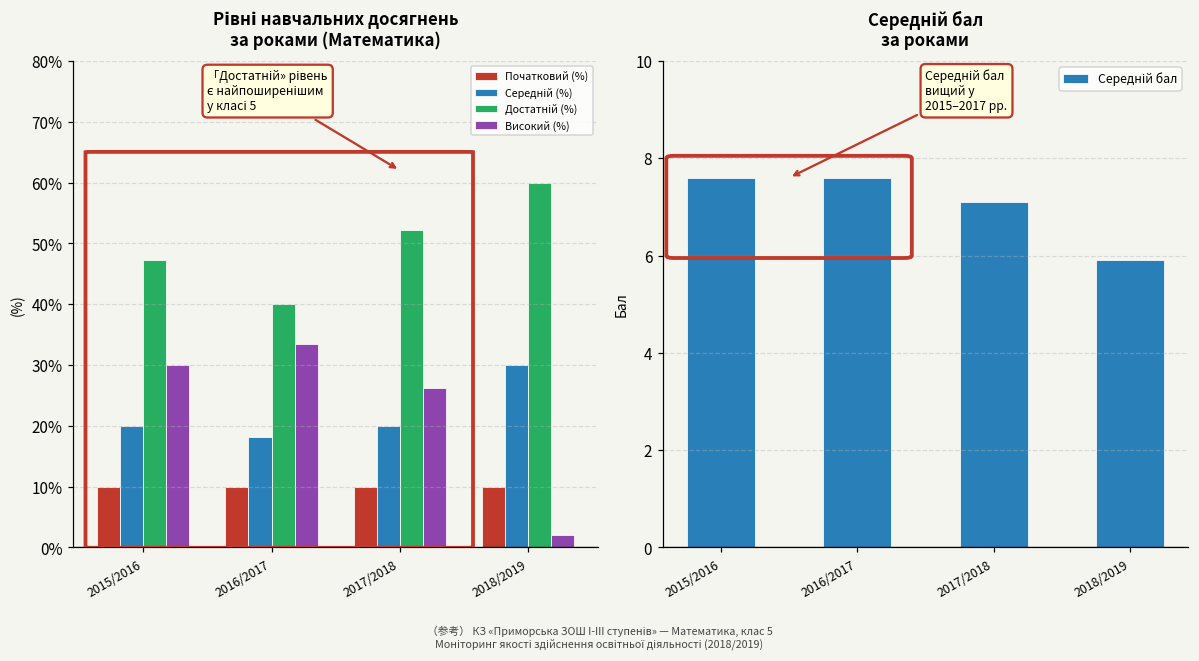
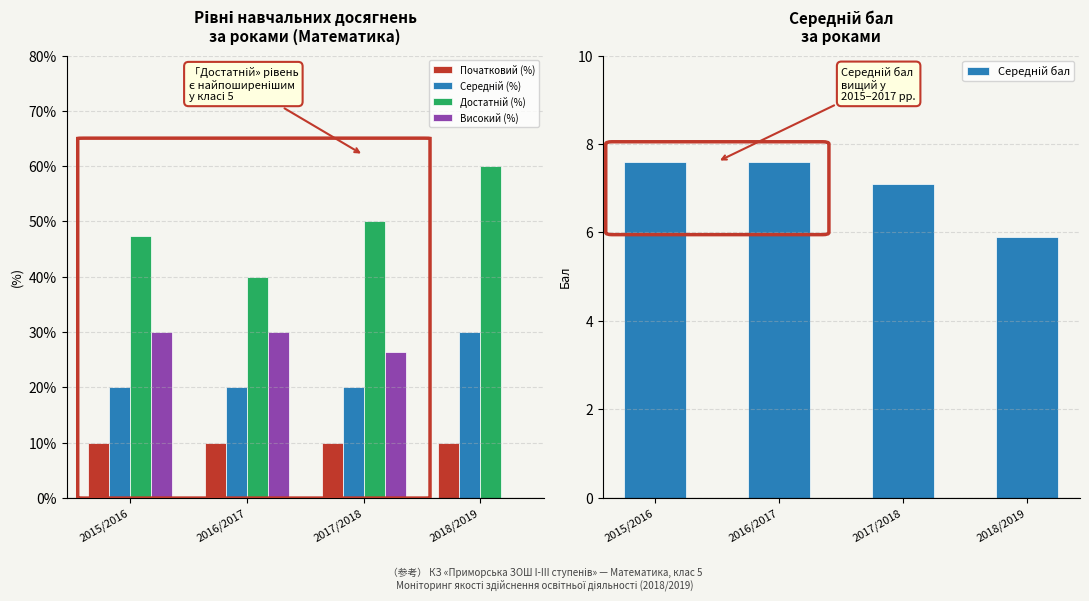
Рівні навчальних досягнень за роками (Математика), Середній (%), 2016/2017: 18% -> 20%
Рівні навчальних досягнень за роками (Математика), Високий (%), 2016/2017: 33% -> 30%
Рівні навчальних досягнень за роками (Математика), Достатній (%), 2017/2018: 52% -> 50%
Рівні навчальних досягнень за роками (Математика), Високий (%), 2018/2019: 2% -> 0%
